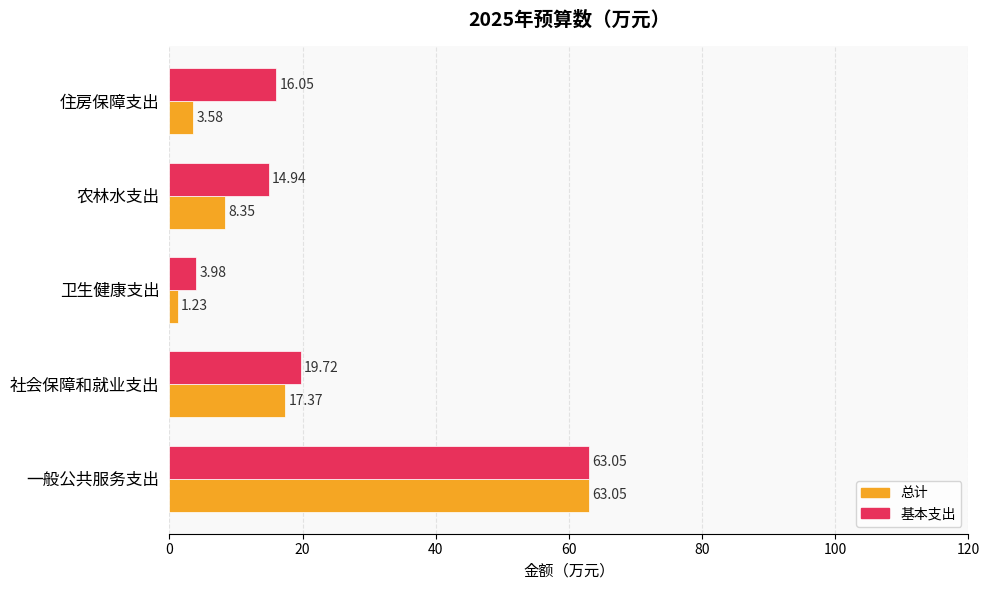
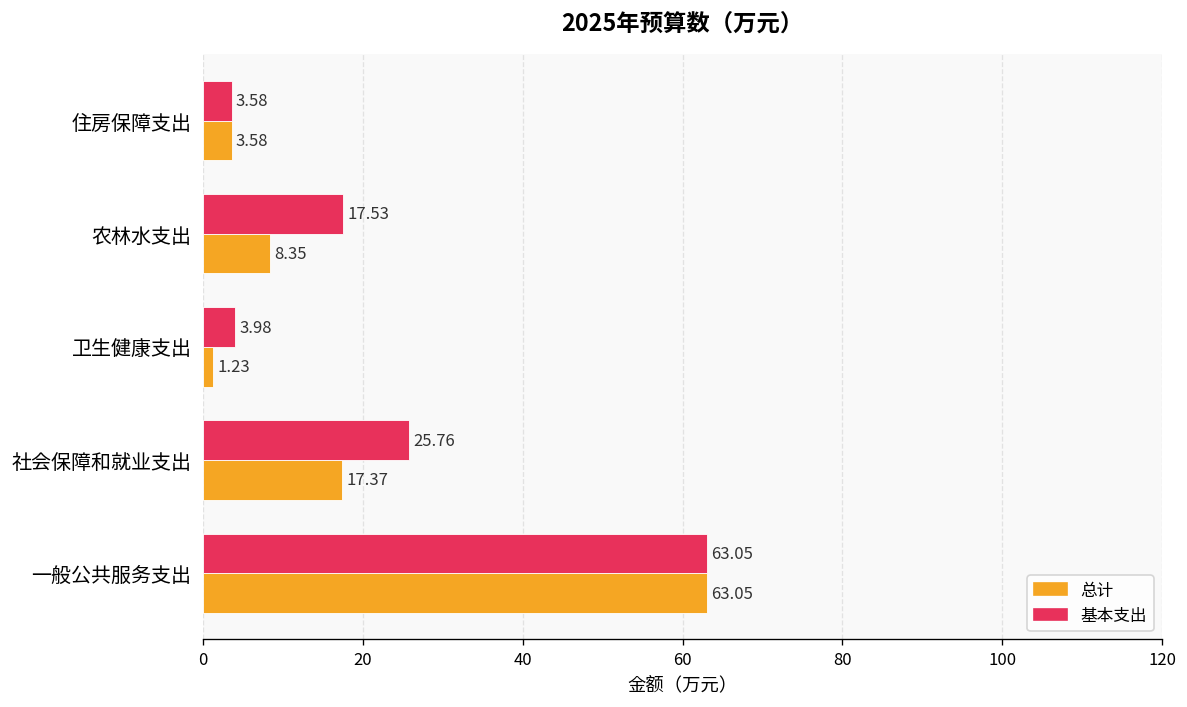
基本支出, 住房保障支出: 16.05 -> 3.58
基本支出, 农林水支出: 14.94 -> 17.53
基本支出, 社会保障和就业支出: 19.72 -> 25.76
